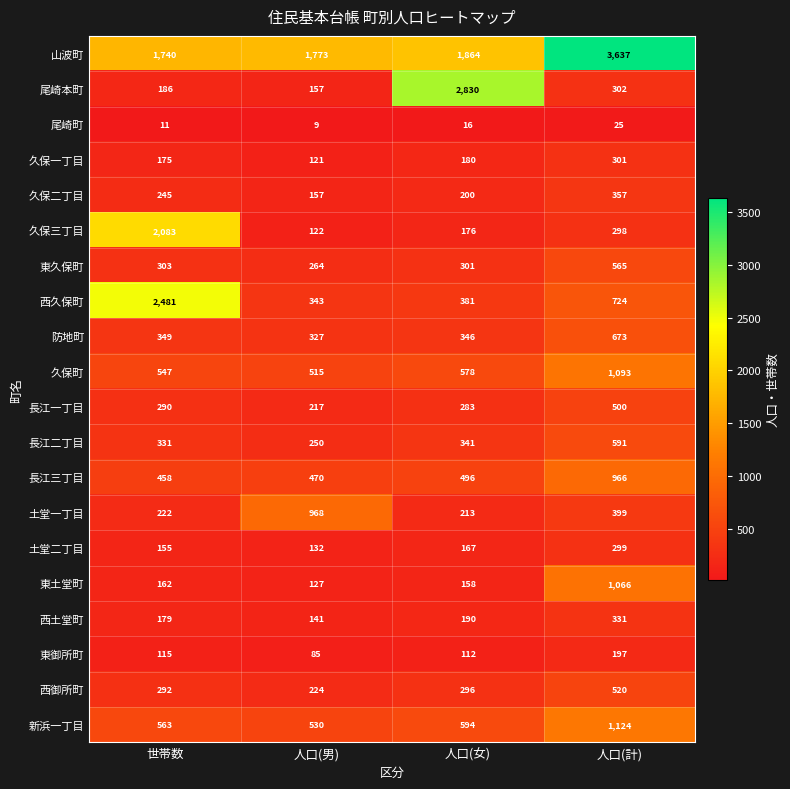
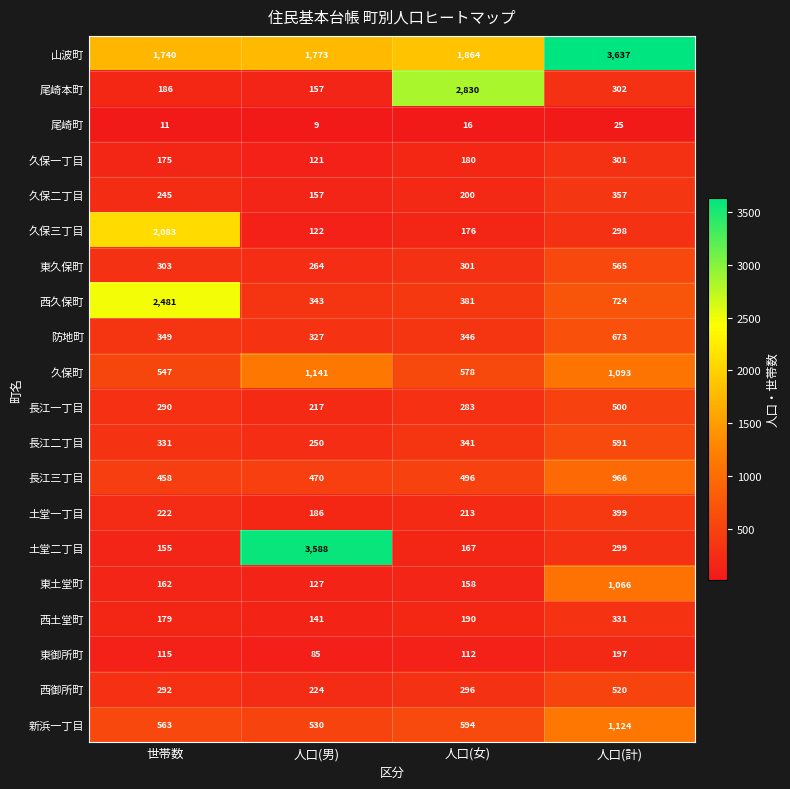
久保町, 人口(男): 515 -> 1,141
土堂一丁目, 人口(男): 968 -> 186
土堂二丁目, 人口(男): 132 -> 3,588
